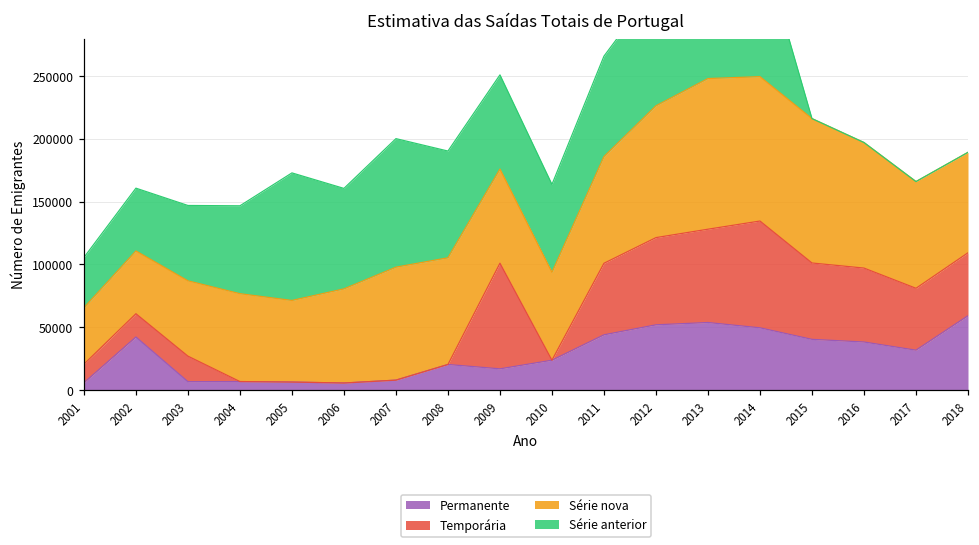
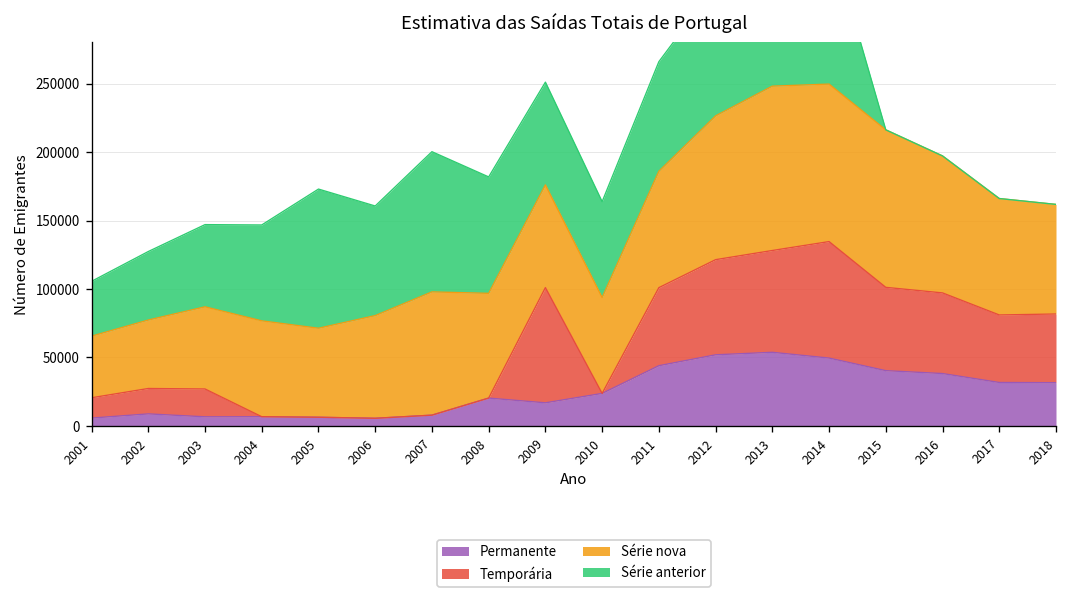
Permanente, 2002: 42000 -> 9000
Série nova, 2008: 85000 -> 76000
Permanente, 2018: 59000 -> 32000
